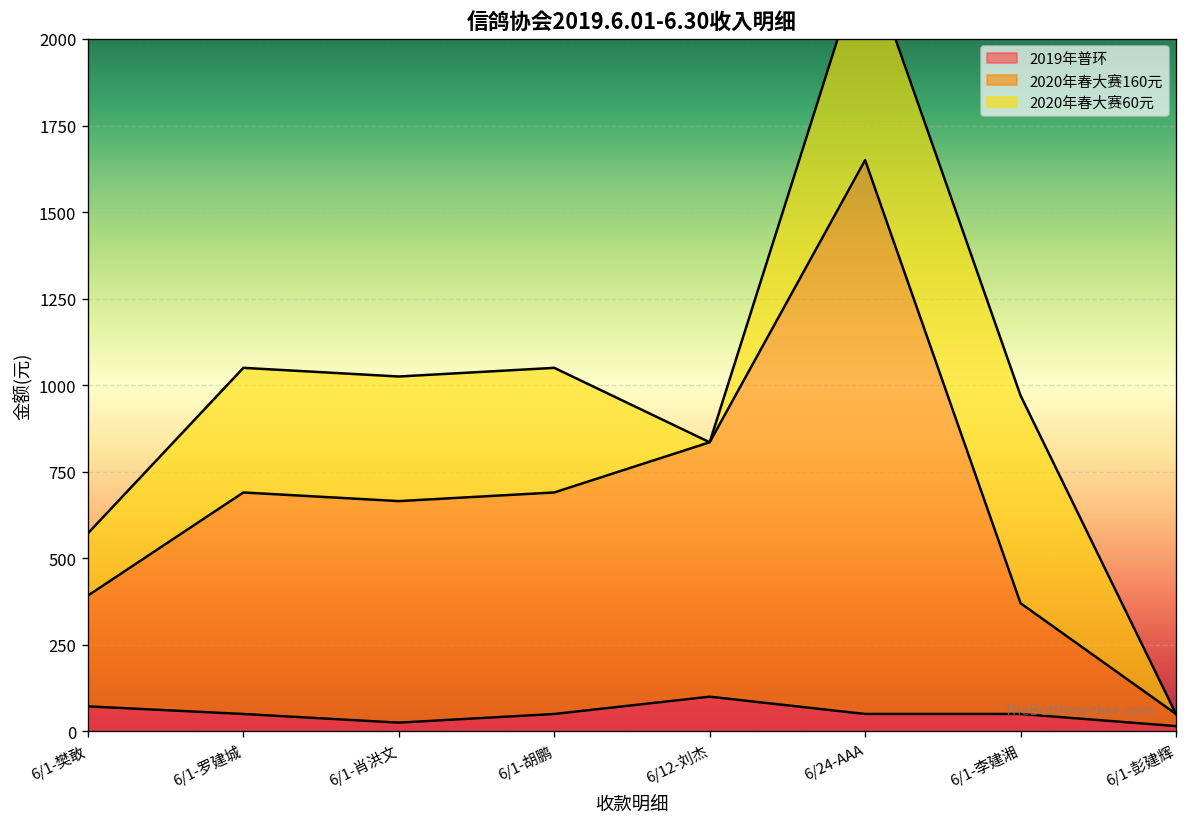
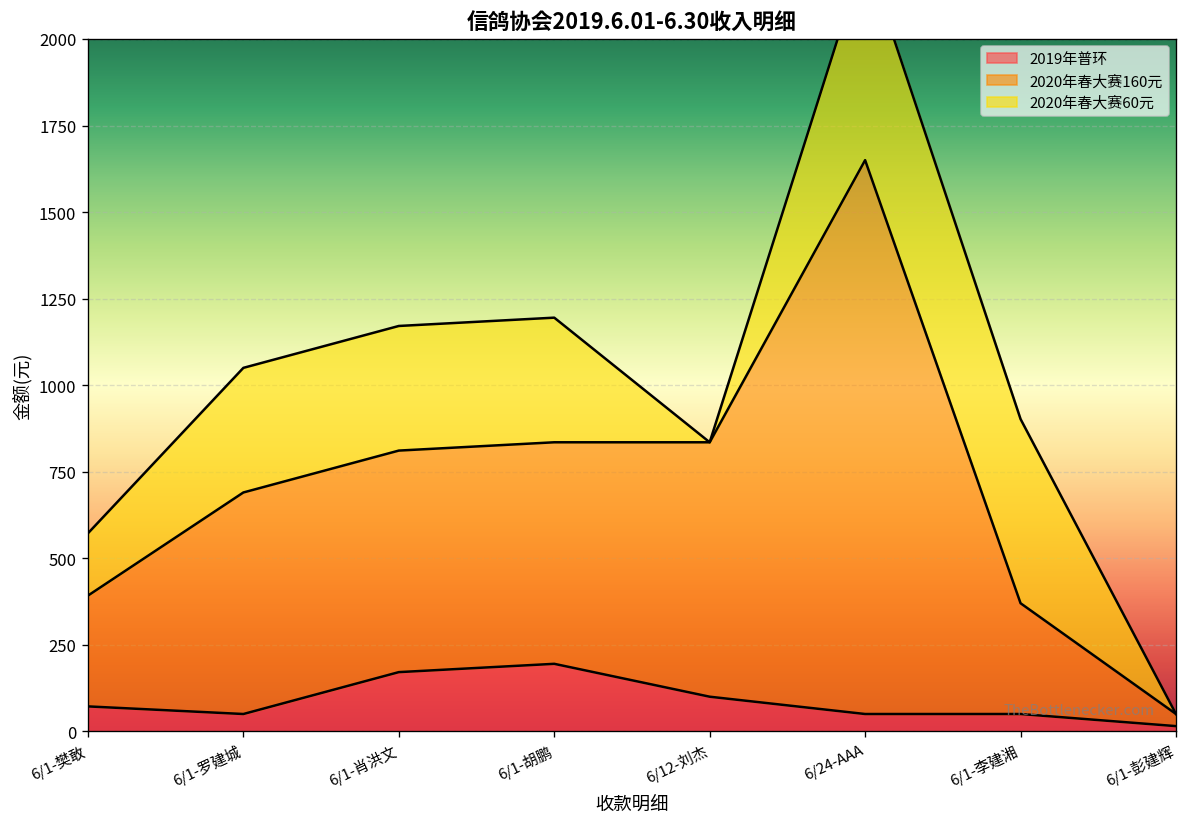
2019年普环, 6/1-肖洪文: 30 -> 170
2019年普环, 6/1-胡鹏: 50 -> 200
2020年春大赛60元, 6/1-李建湘: 600 -> 530
